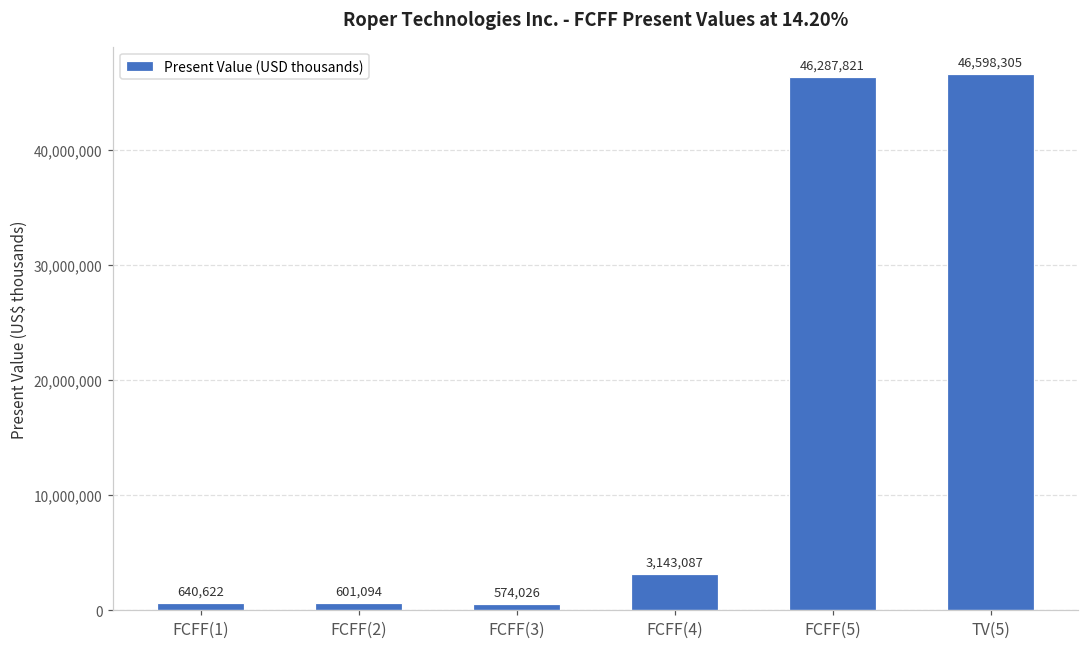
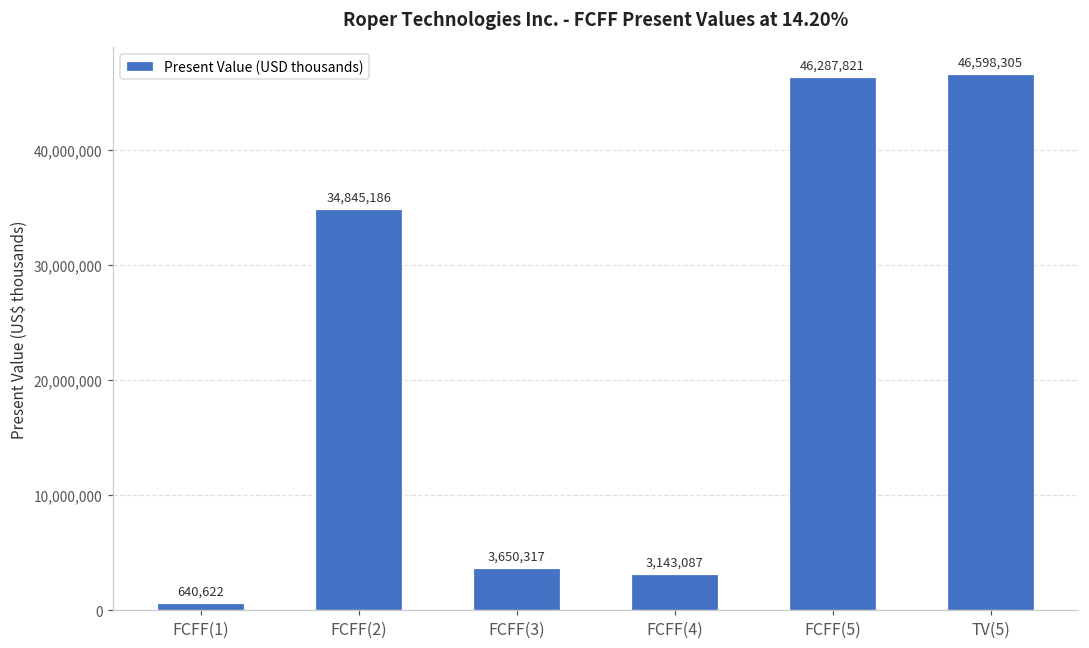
FCFF(2): 601,094 -> 34,845,186
FCFF(3): 574,026 -> 3,650,317
